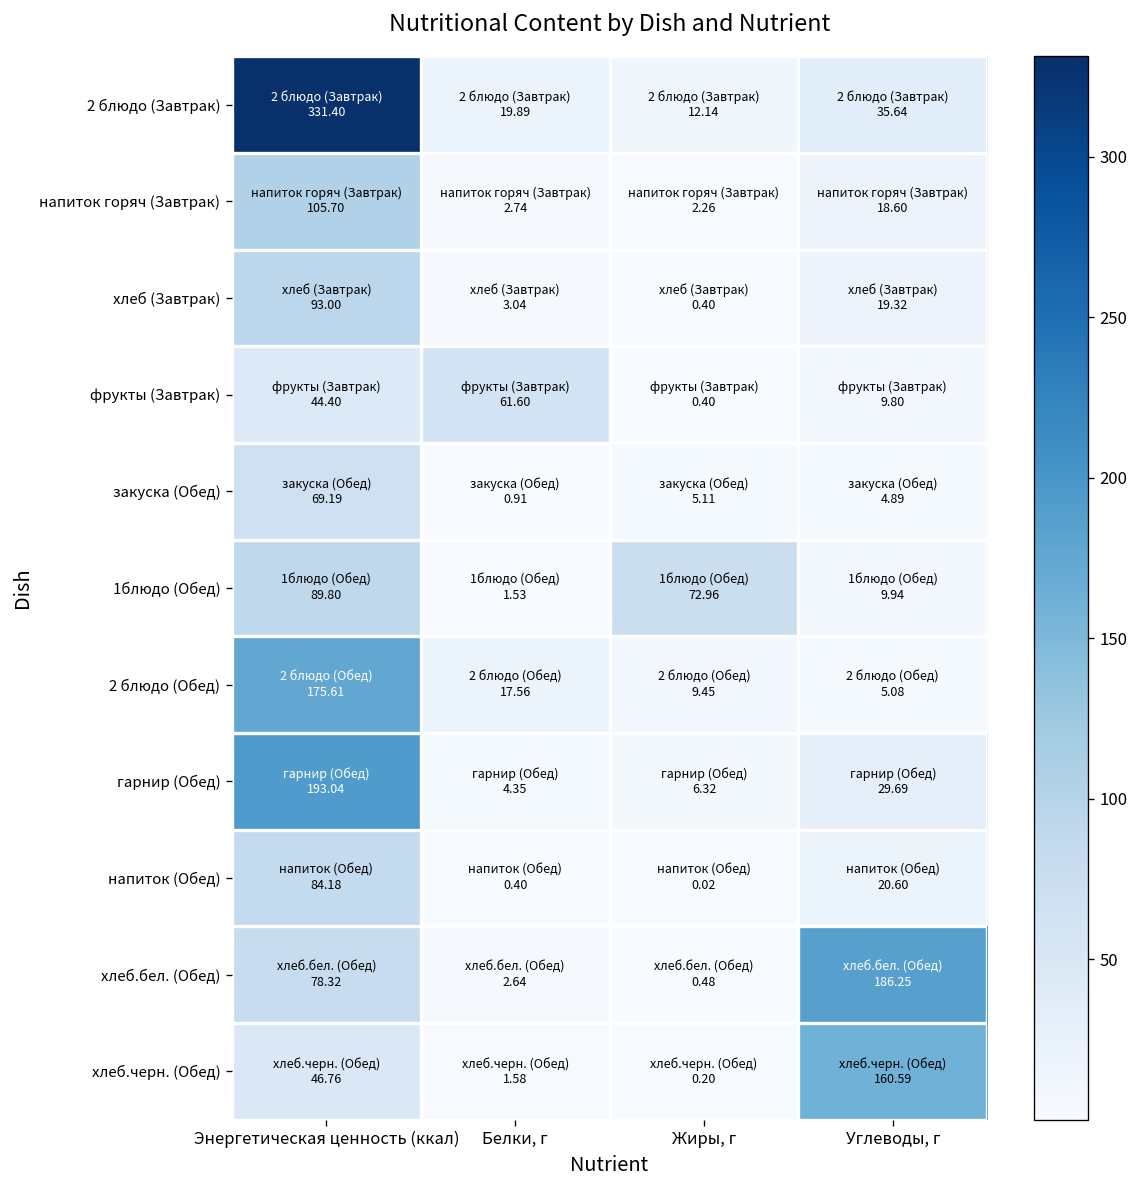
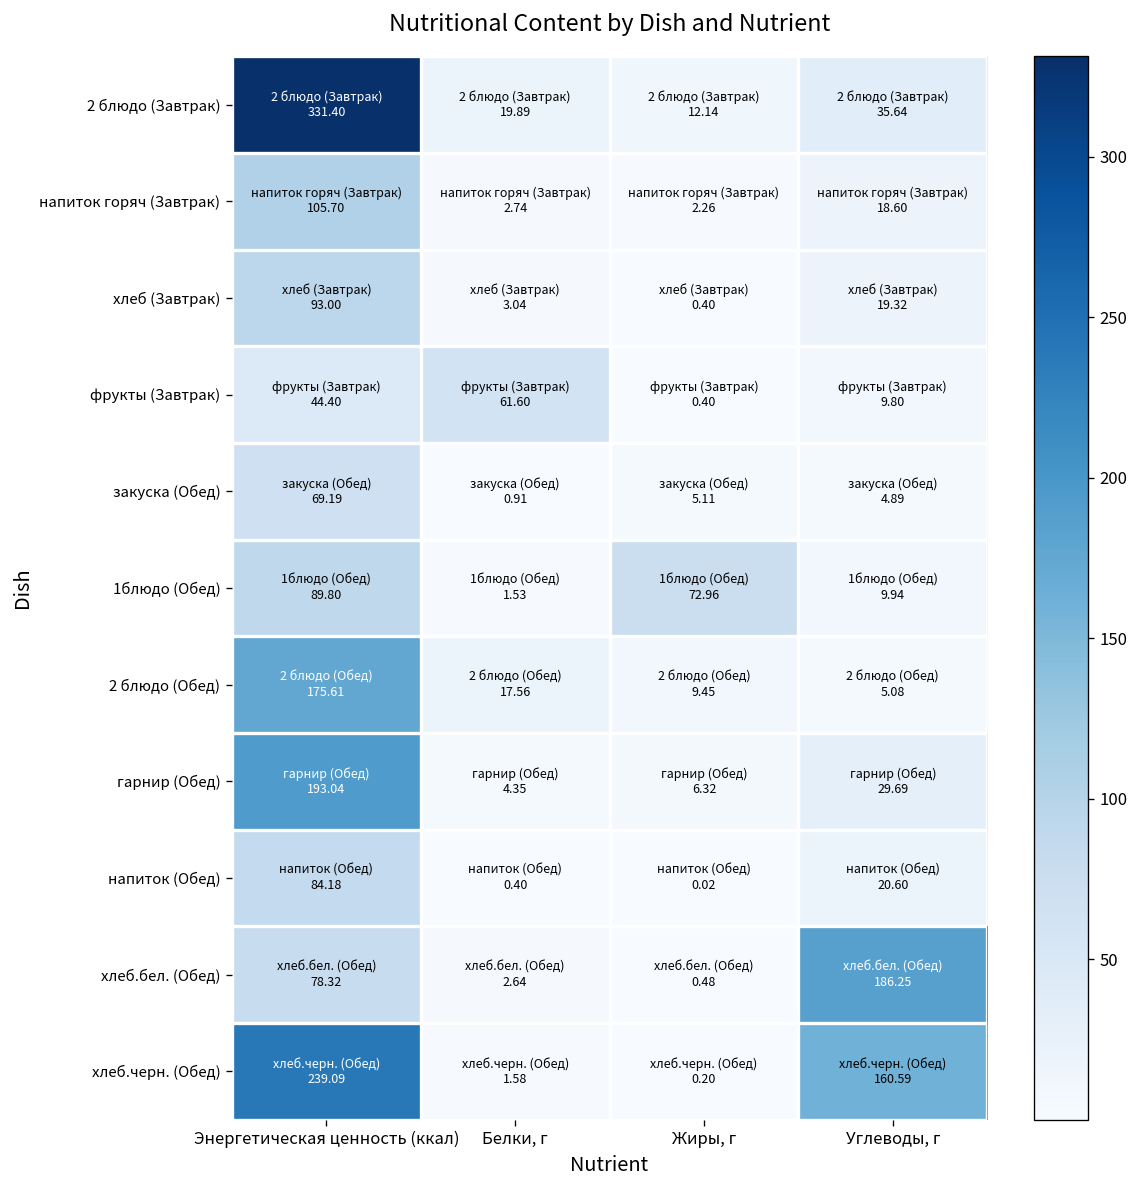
хлеб.черн. (Обед), Энергетическая ценность (ккал): 46.76 -> 239.09
